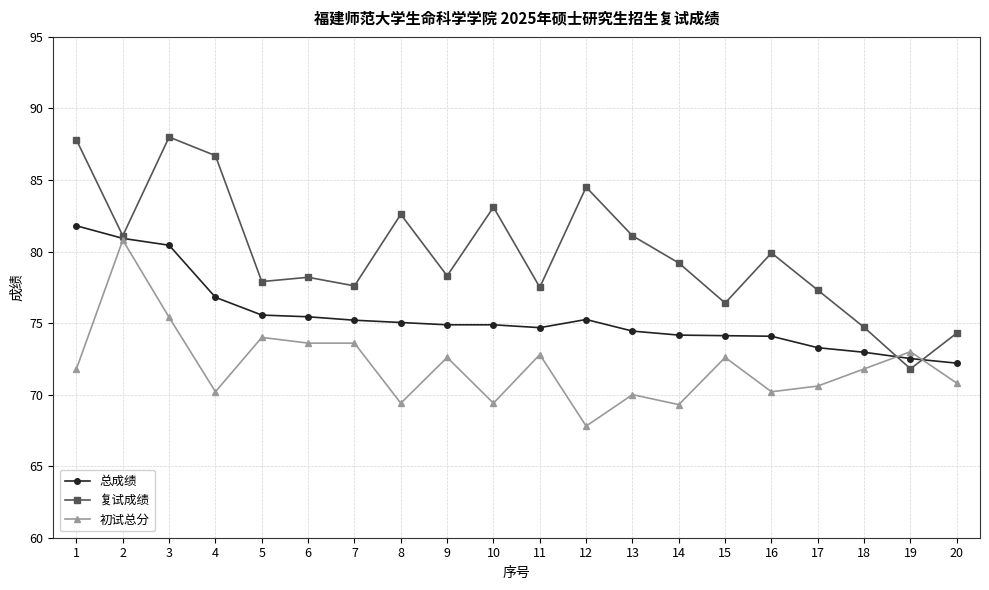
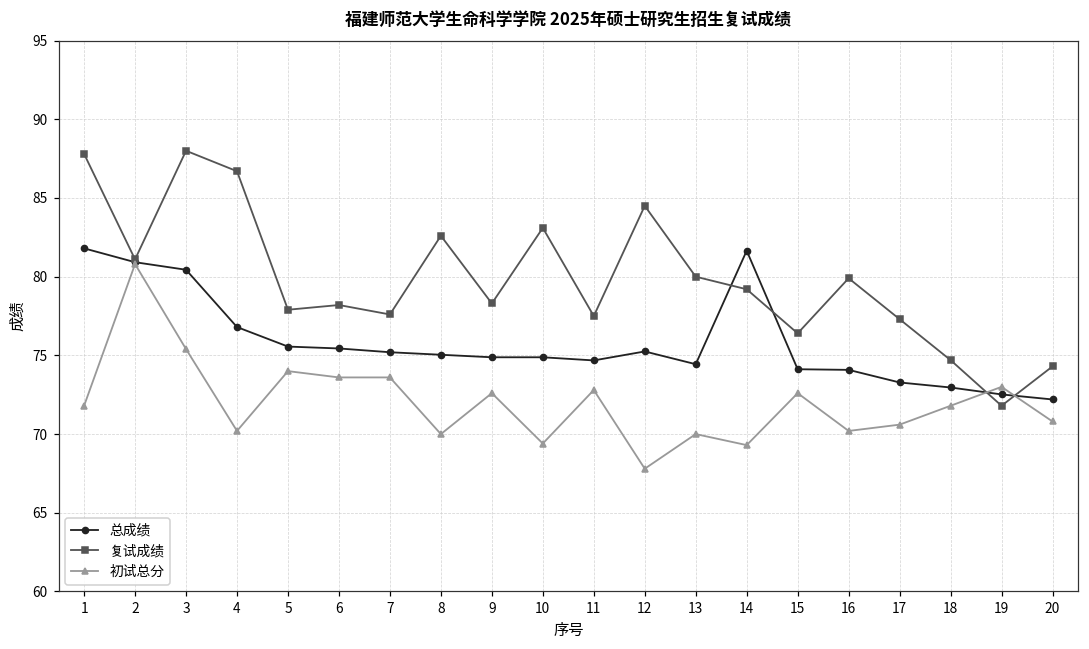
初试总分, 8: 69.4 -> 70.0
复试成绩, 13: 81.1 -> 80.0
总成绩, 14: 74.2 -> 81.7
